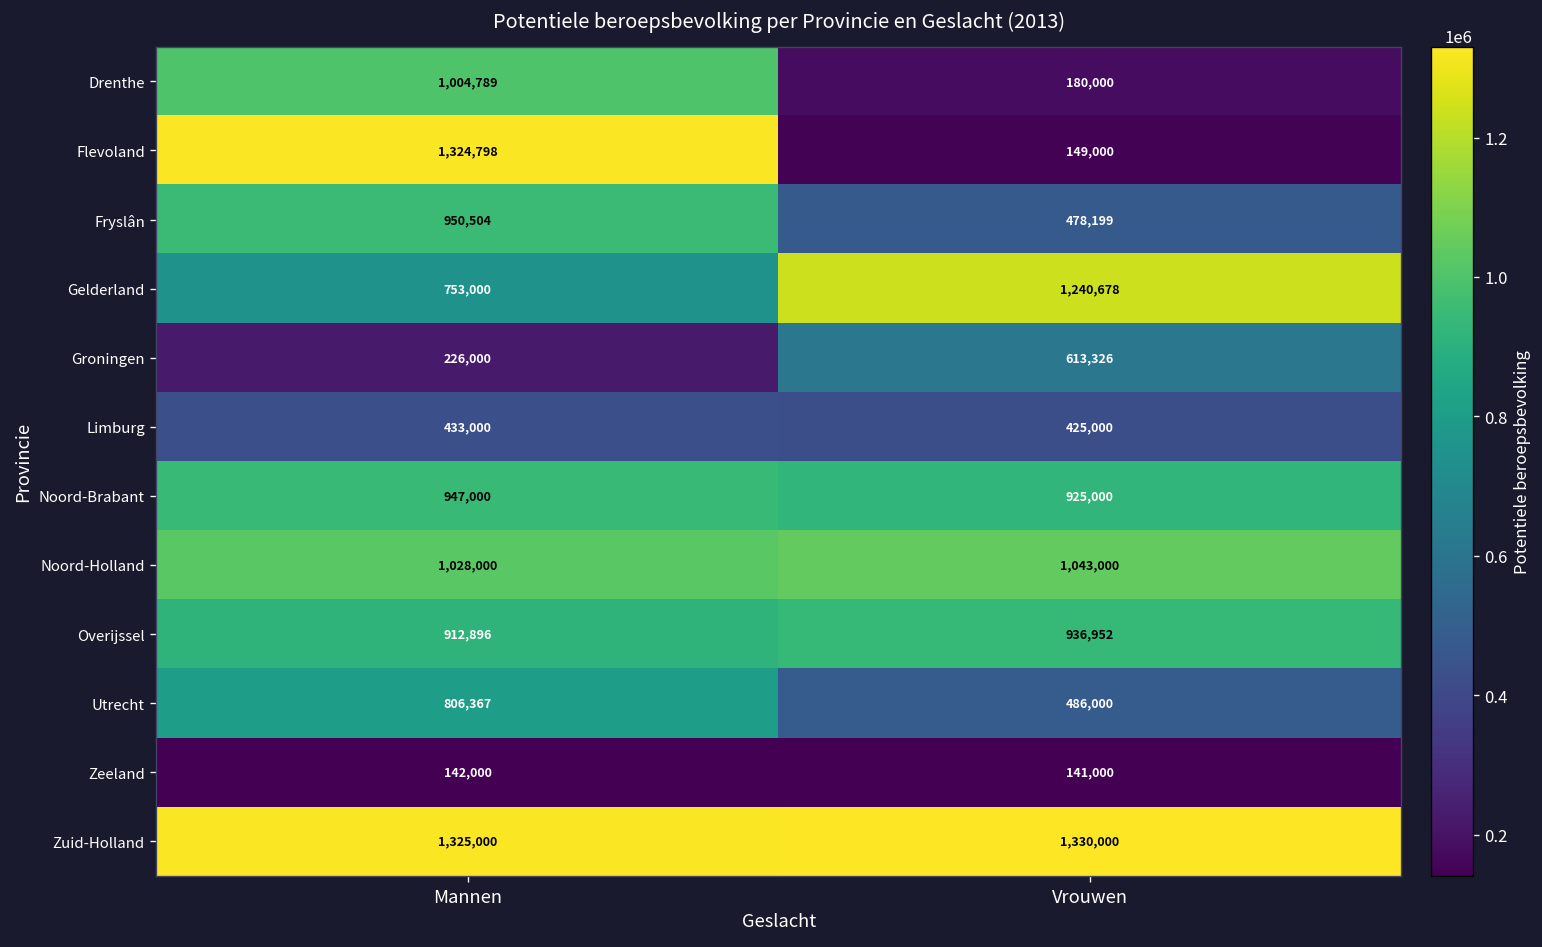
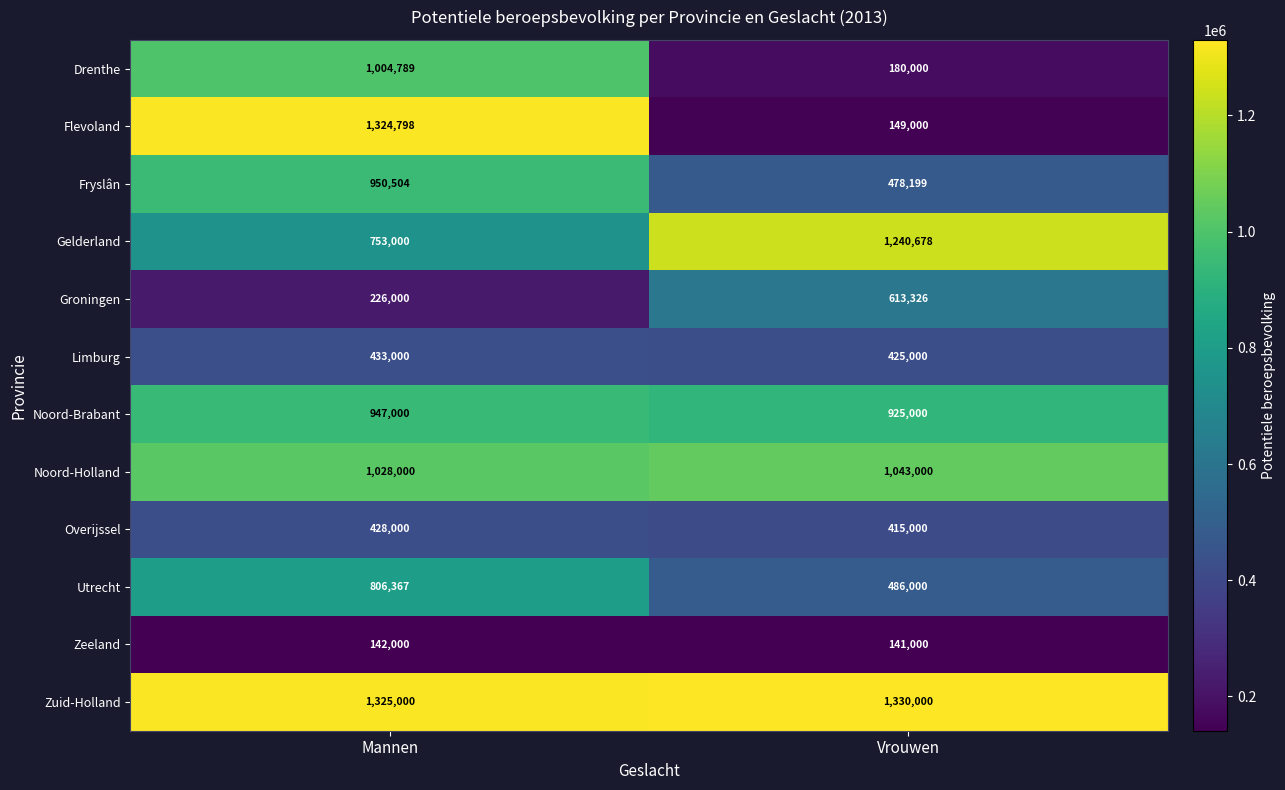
Overijssel, Mannen: 912,896 -> 428,000
Overijssel, Vrouwen: 936,952 -> 415,000
